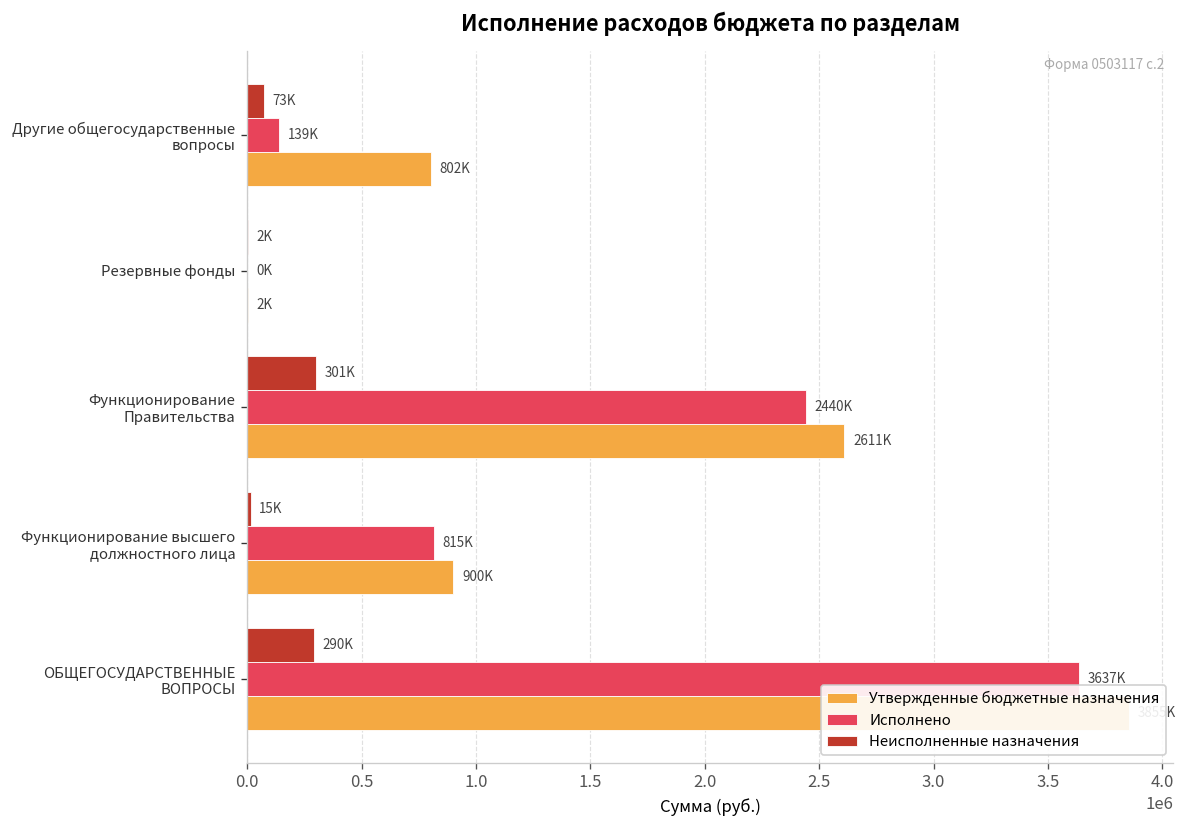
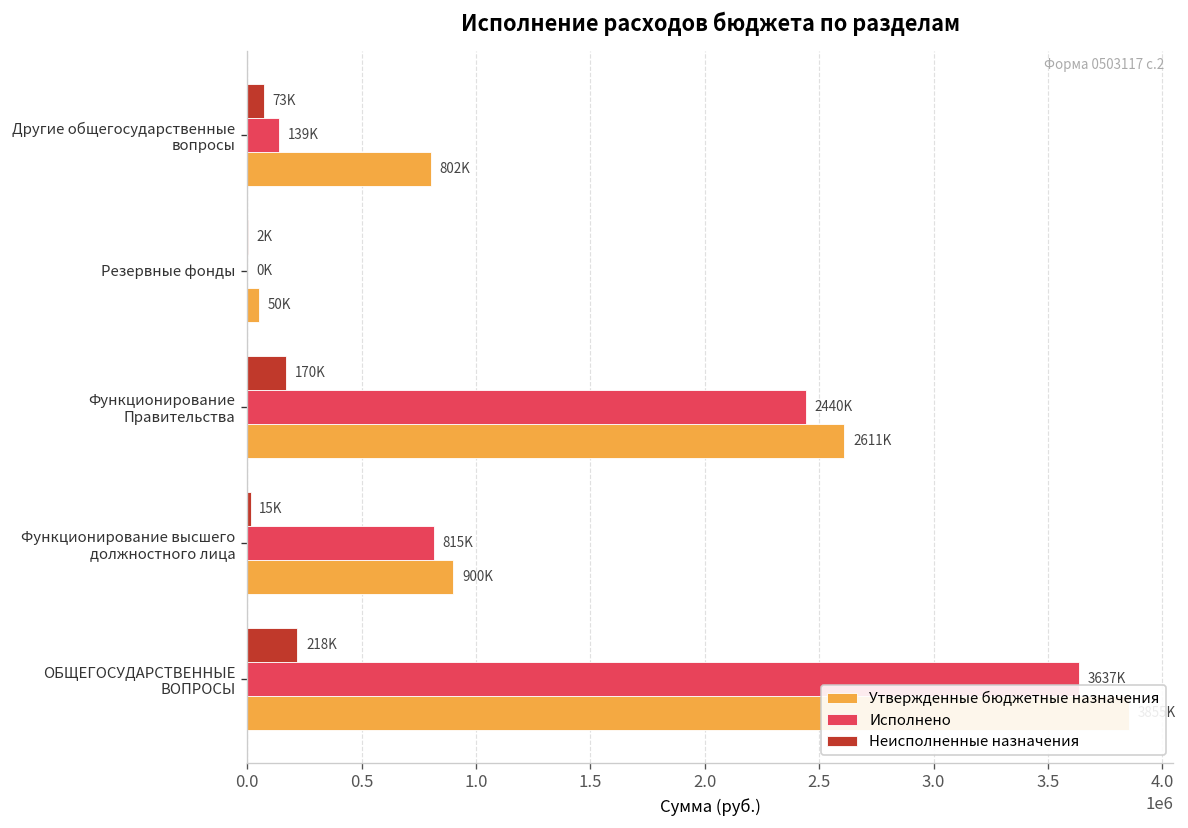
Утвержденные бюджетные назначения, Резервные фонды: 2K -> 50K
Неисполненные назначения, Функционирование Правительства: 301K -> 170K
Неисполненные назначения, ОБЩЕГОСУДАРСТВЕННЫЕ ВОПРОСЫ: 290K -> 218K
